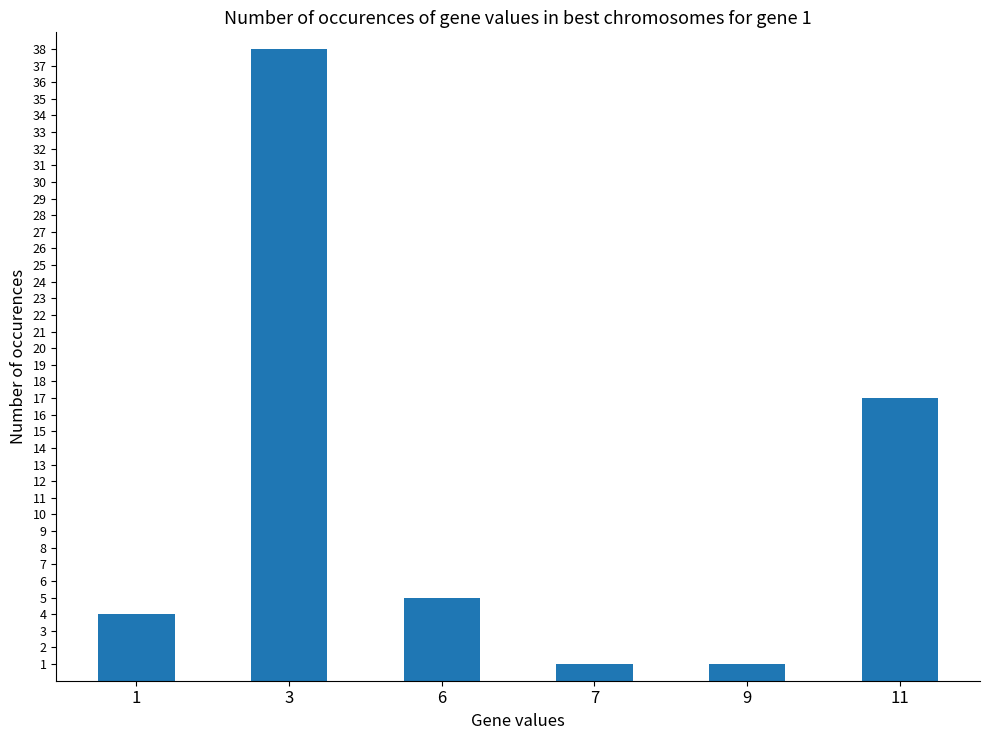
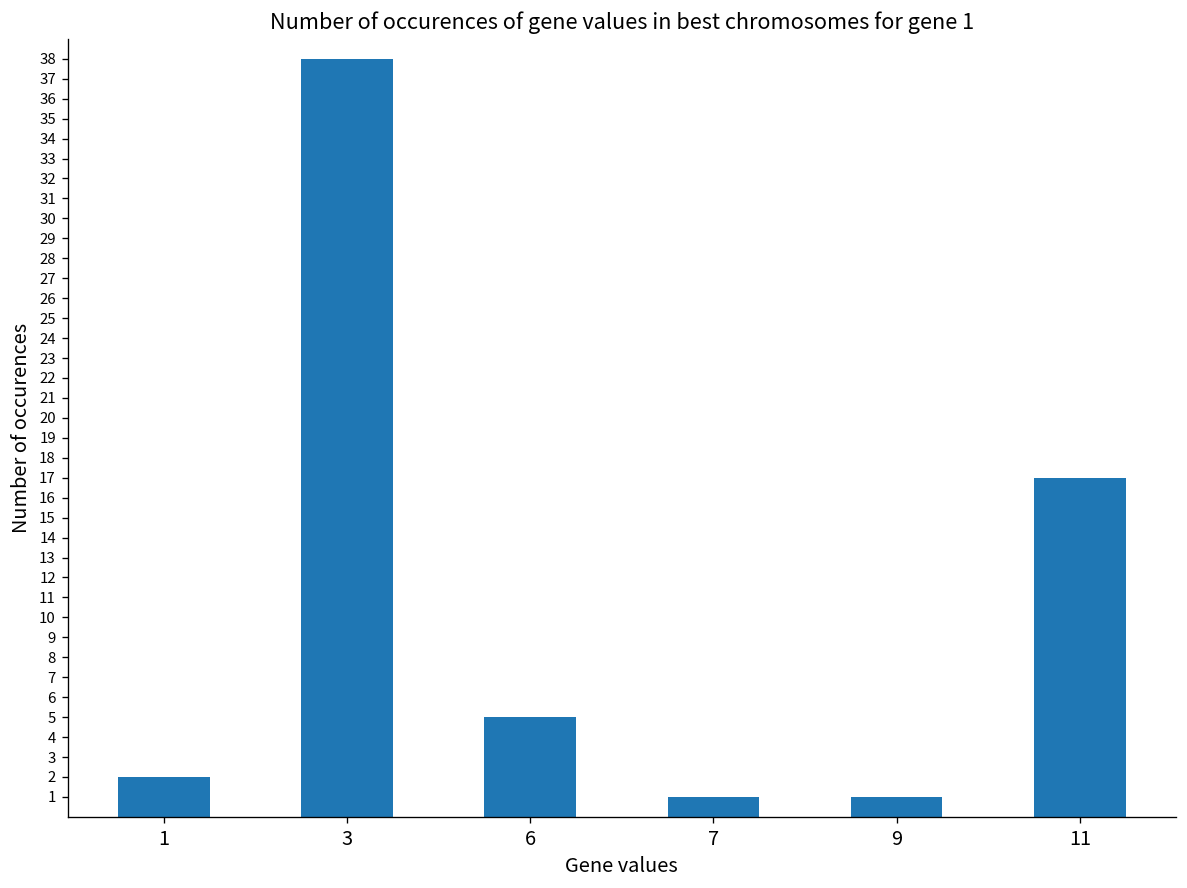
1: 4 -> 2
